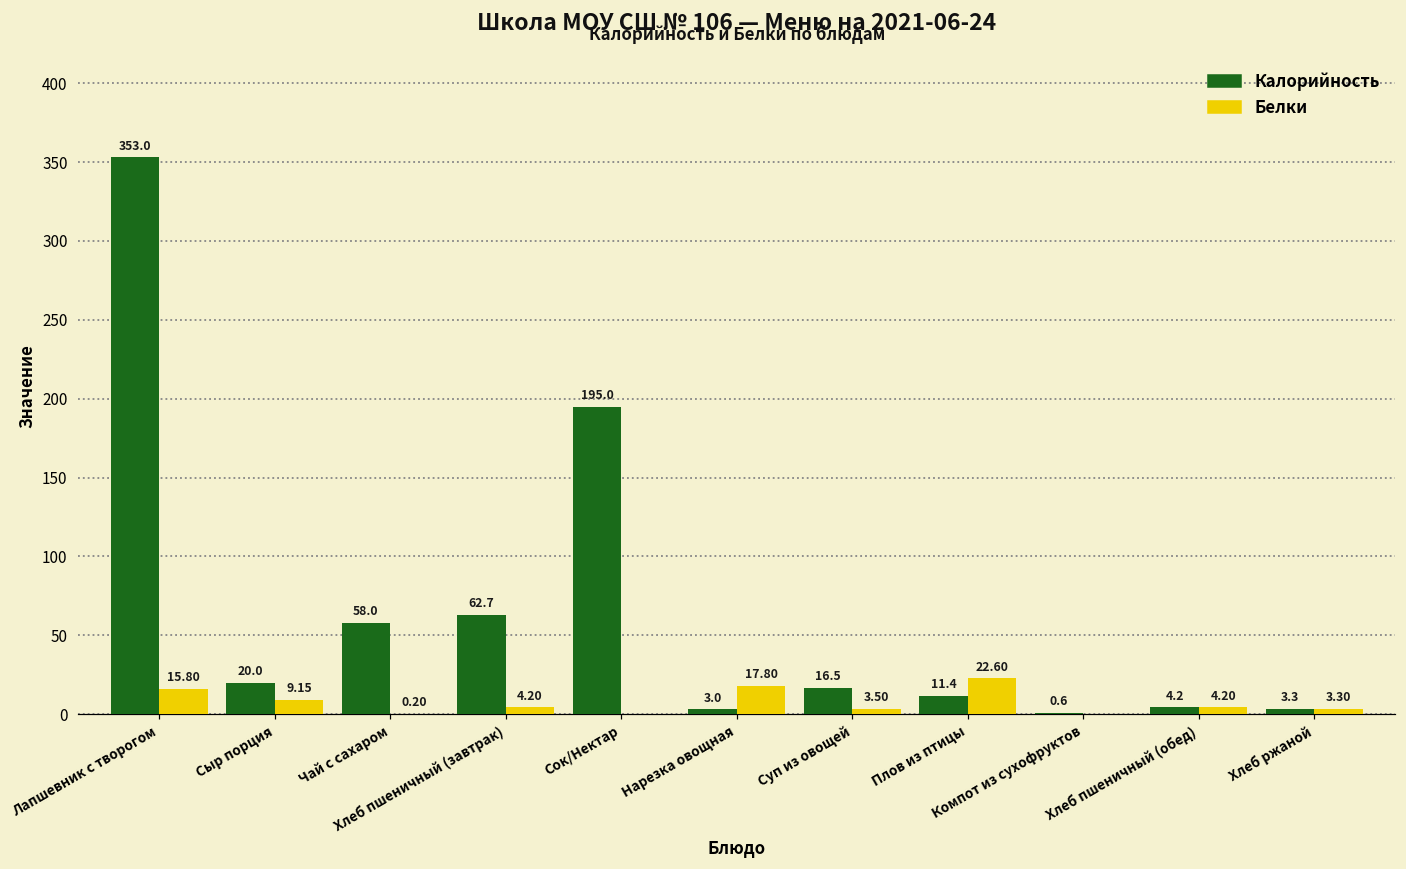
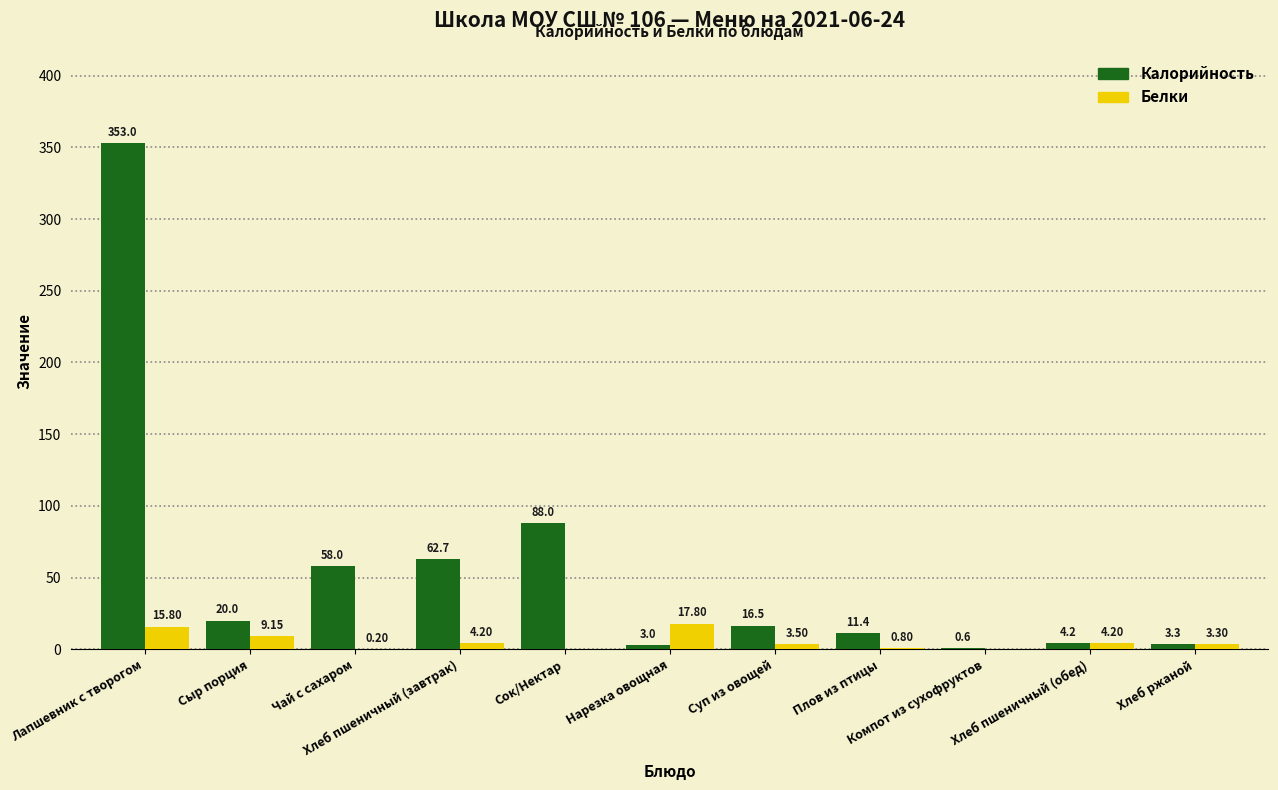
Калорийность, Сок/Нектар: 195.0 -> 88.0
Белки, Плов из птицы: 22.60 -> 0.80
